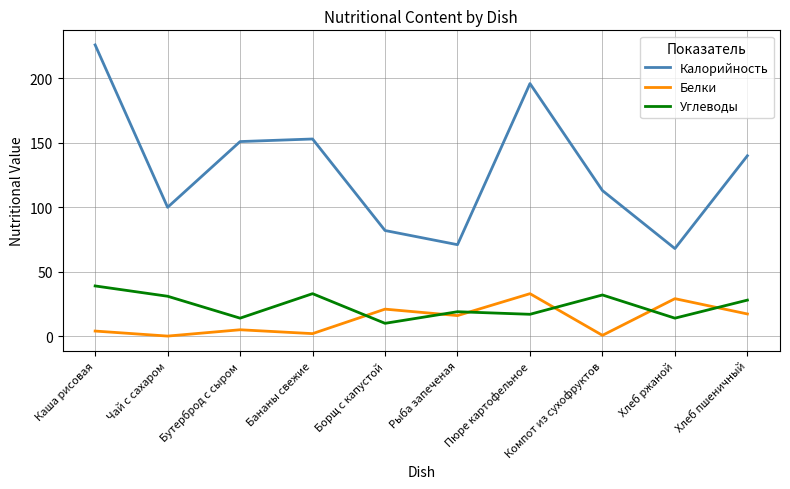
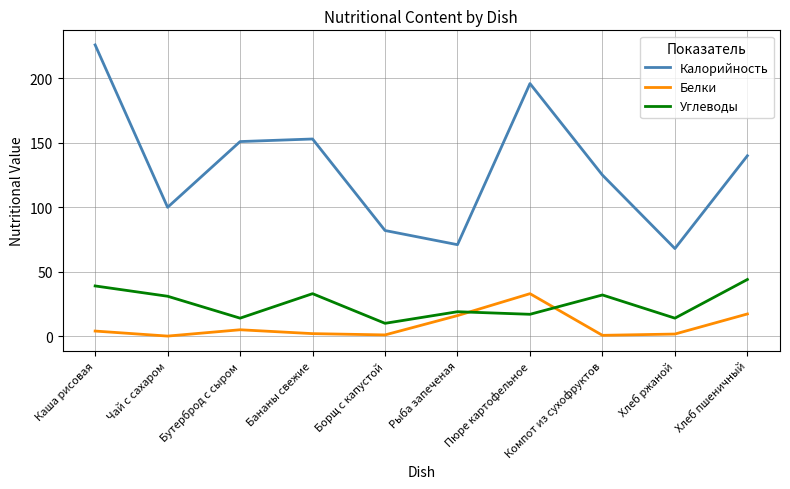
Белки, Борщ с капустой: 21 -> 1
Калорийность, Компот из сухофруктов: 113 -> 125
Белки, Хлеб ржаной: 29 -> 2
Углеводы, Хлеб пшеничный: 28 -> 44
